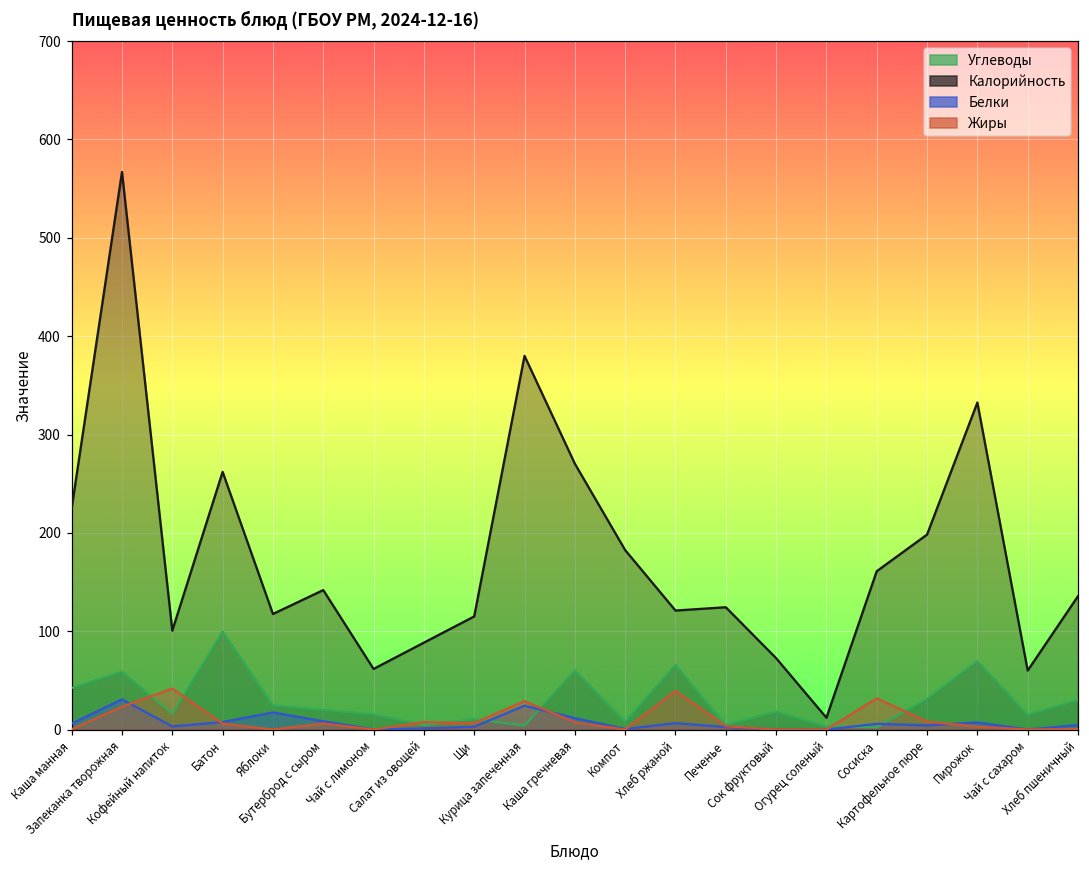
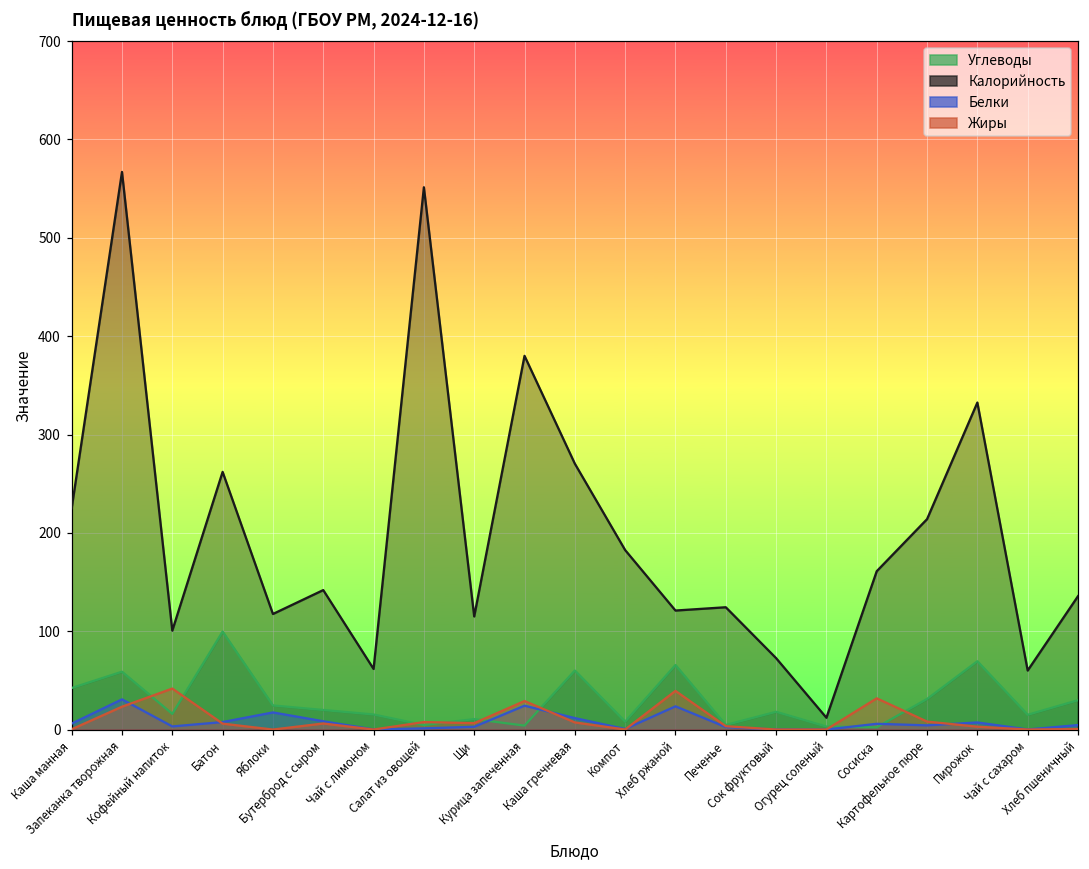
Калорийность, Салат из овощей: 90 -> 550
Белки, Хлеб ржаной: 10 -> 20
Калорийность, Картофельное пюре: 200 -> 210
